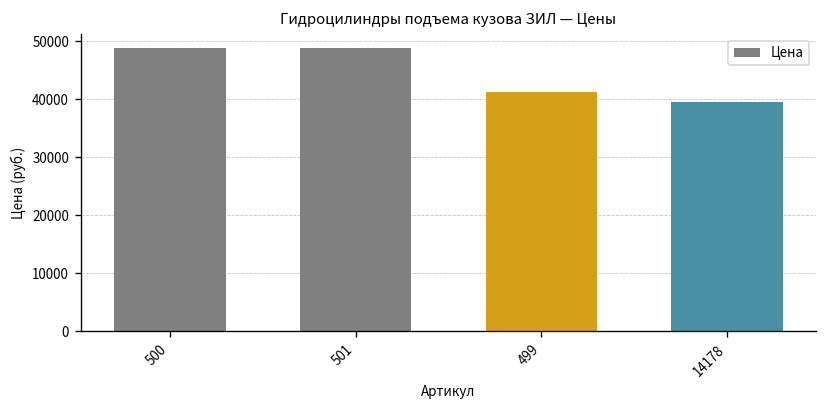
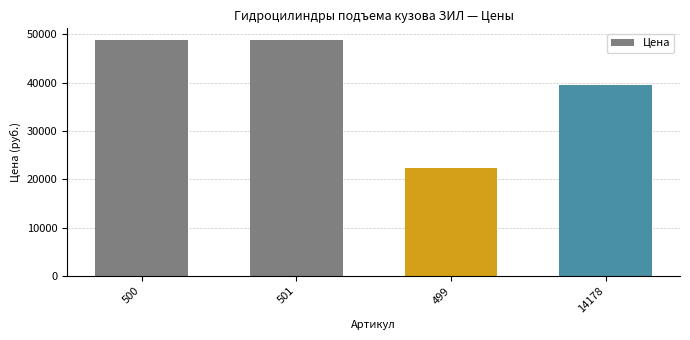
499: 41000 -> 22000
